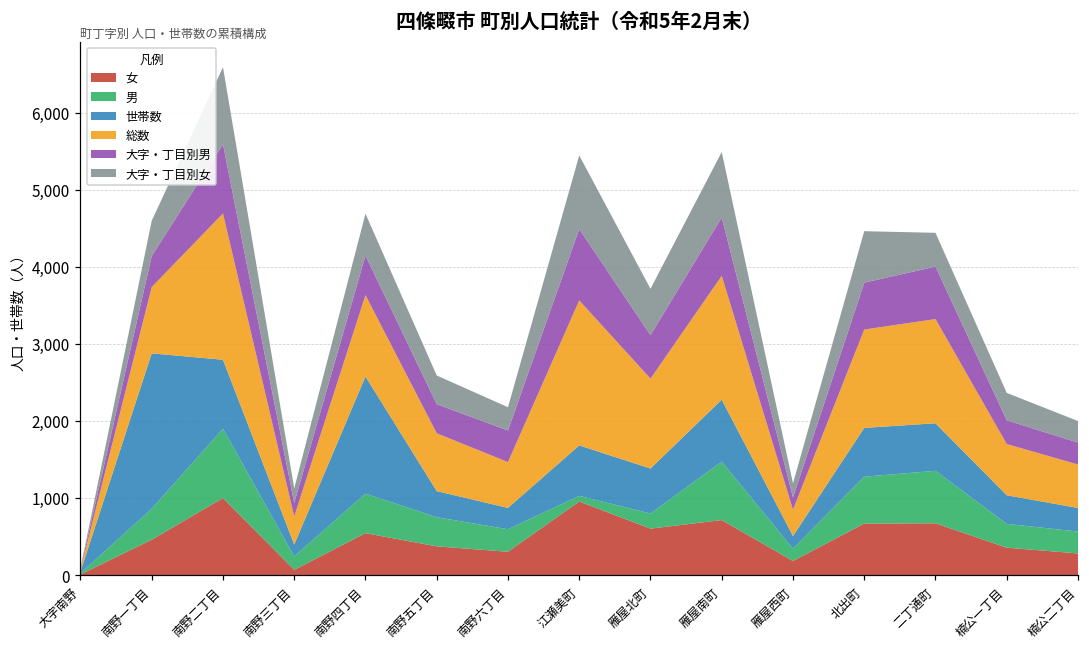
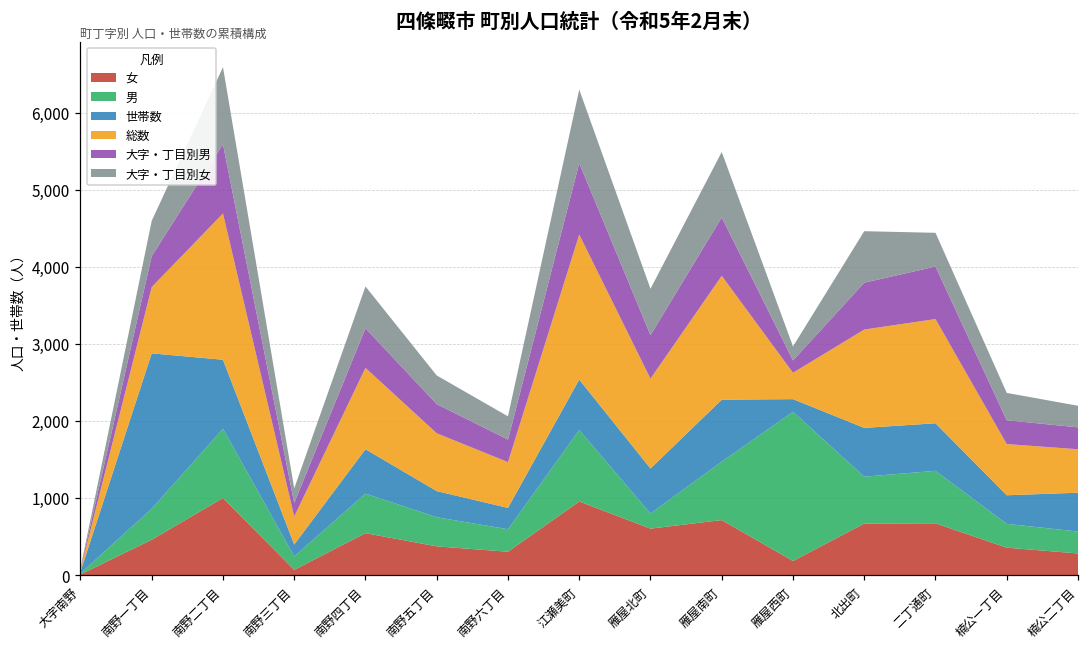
世帯数, 南野四丁目: 1,500 -> 600
大字・丁目別男, 南野六丁目: 400 -> 300
男, 江瀬美町: 100 -> 900
男, 雁屋西町: 200 -> 1,900
世帯数, 楠公二丁目: 300 -> 500
